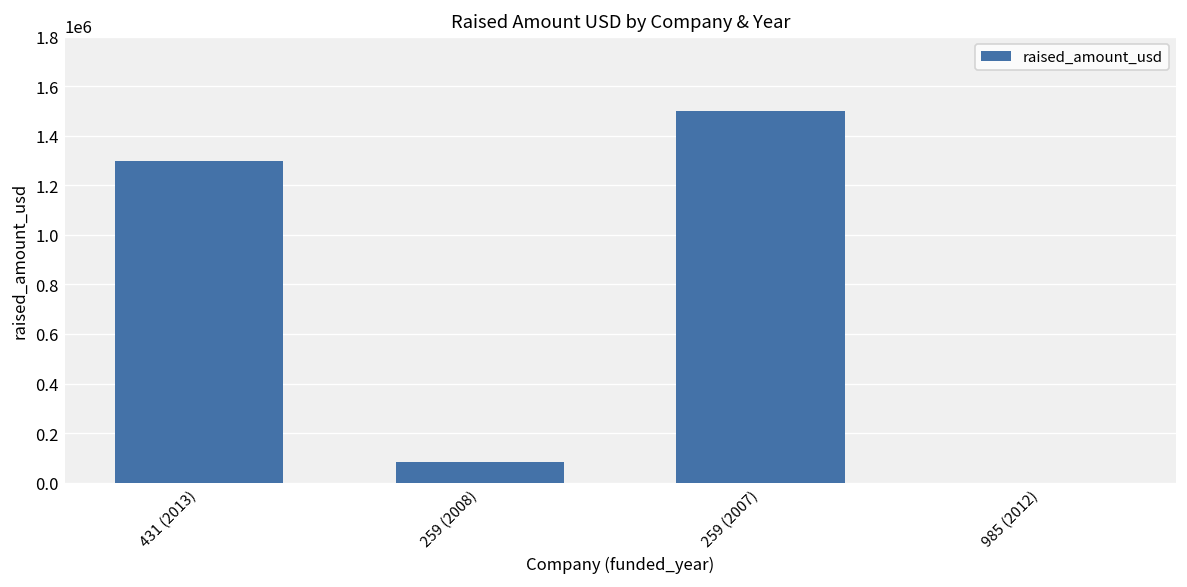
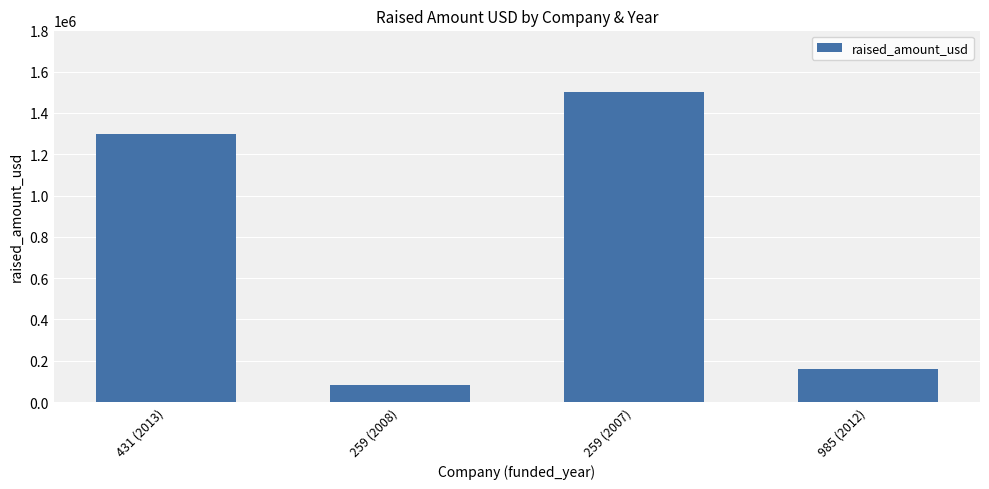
985 (2012): 0 -> 160000
